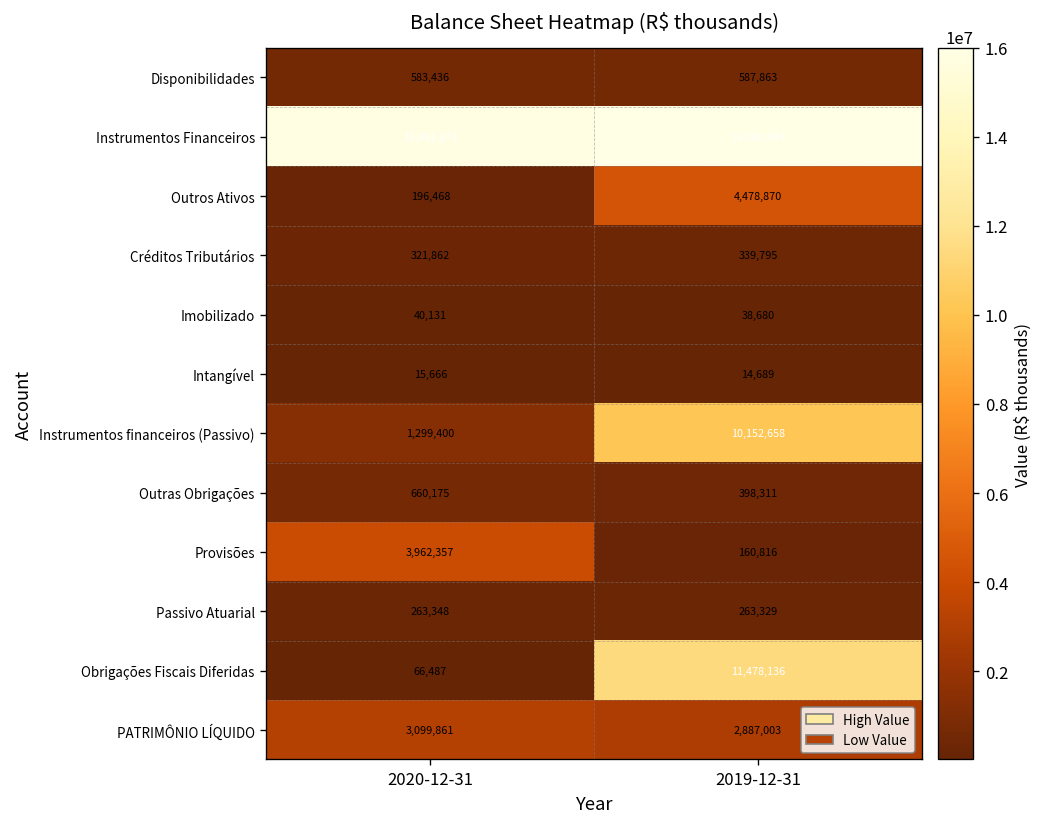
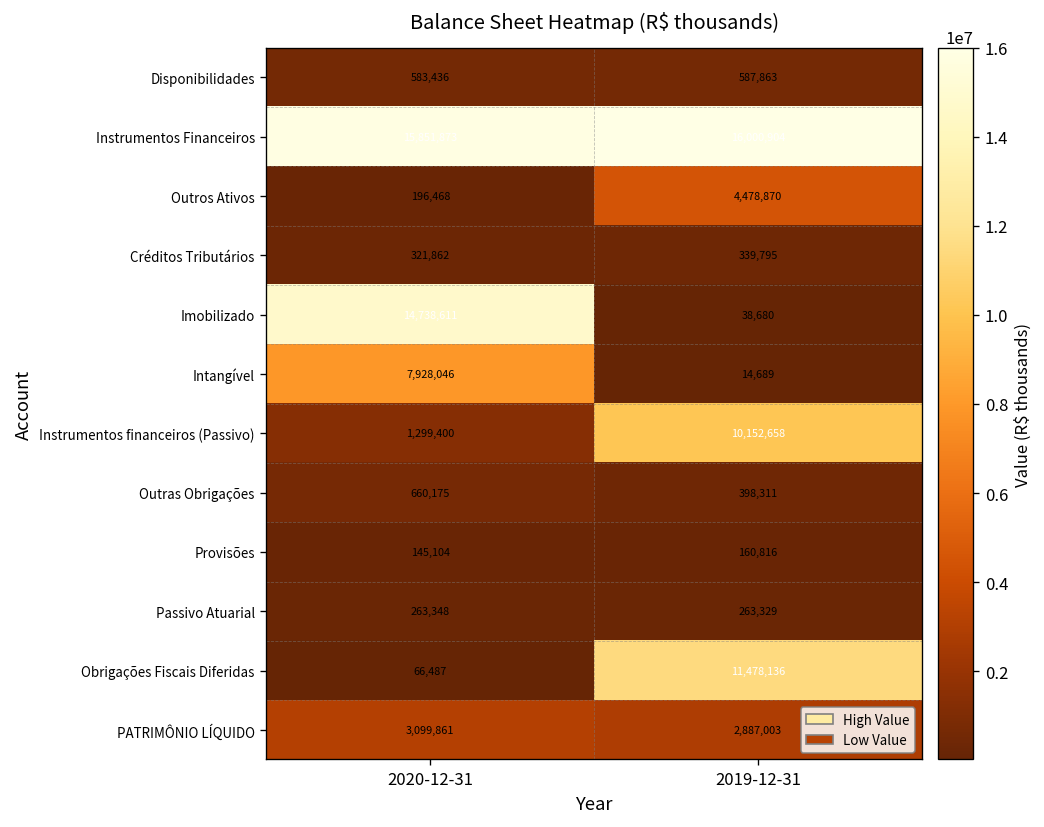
Imobilizado, 2020-12-31: 40,131 -> 14,738,611
Intangível, 2020-12-31: 15,666 -> 7,928,046
Provisões, 2020-12-31: 3,962,357 -> 145,104
